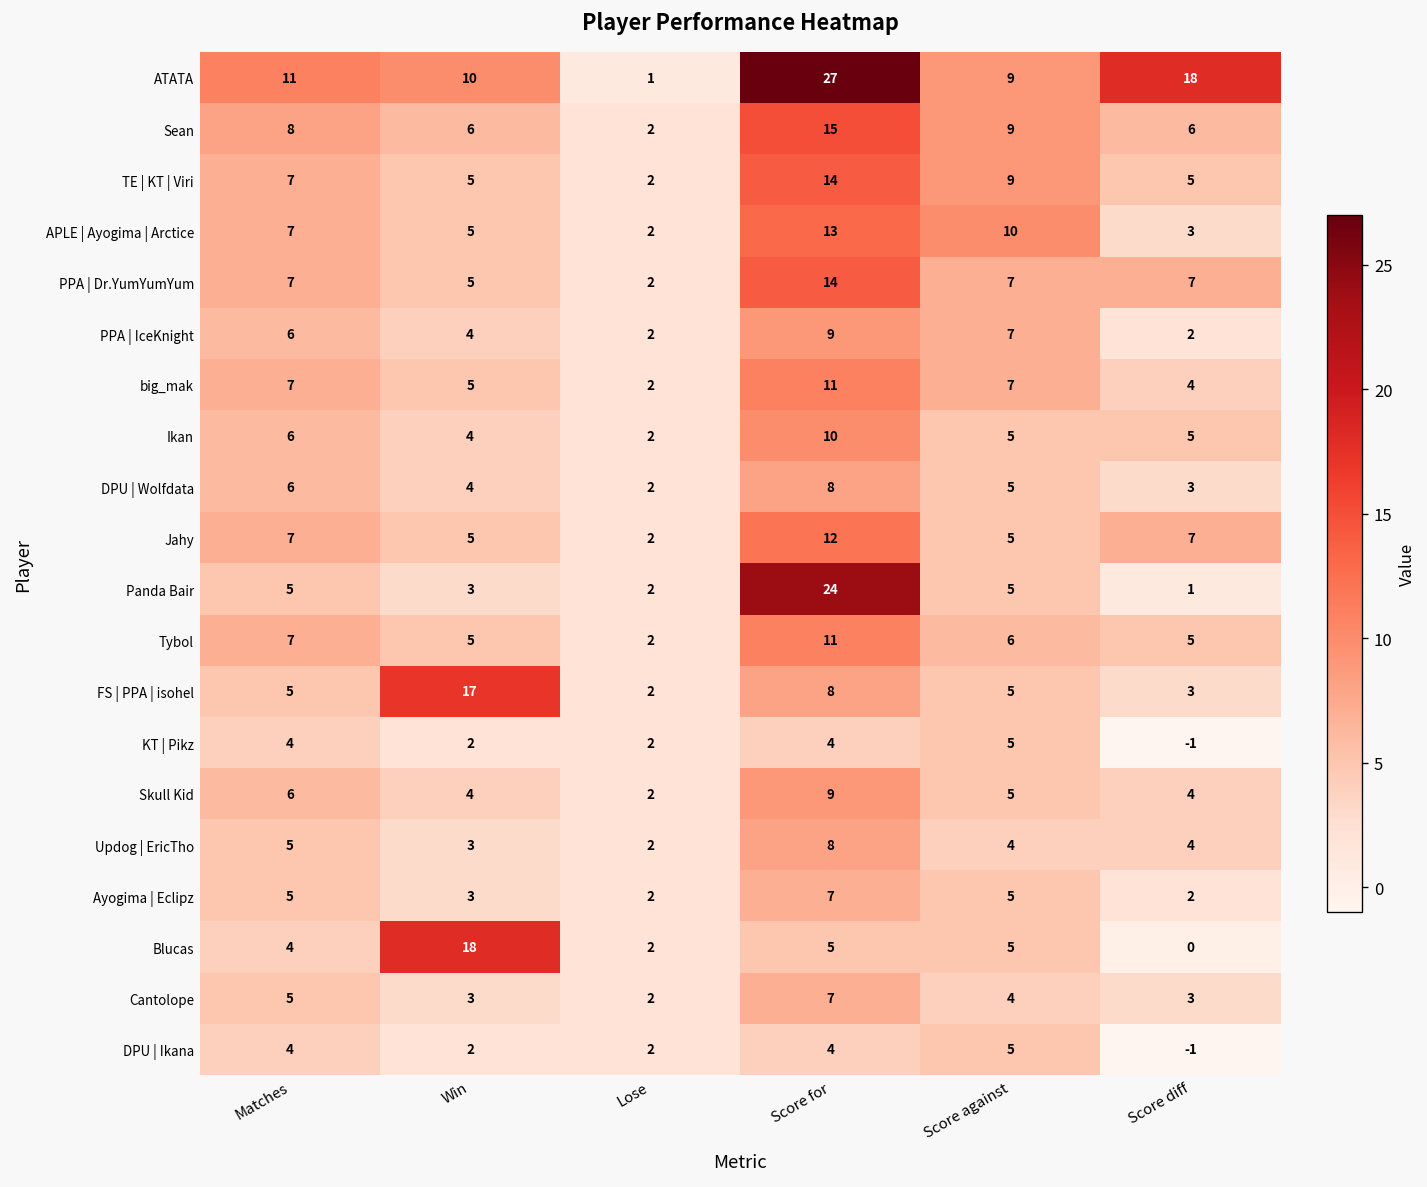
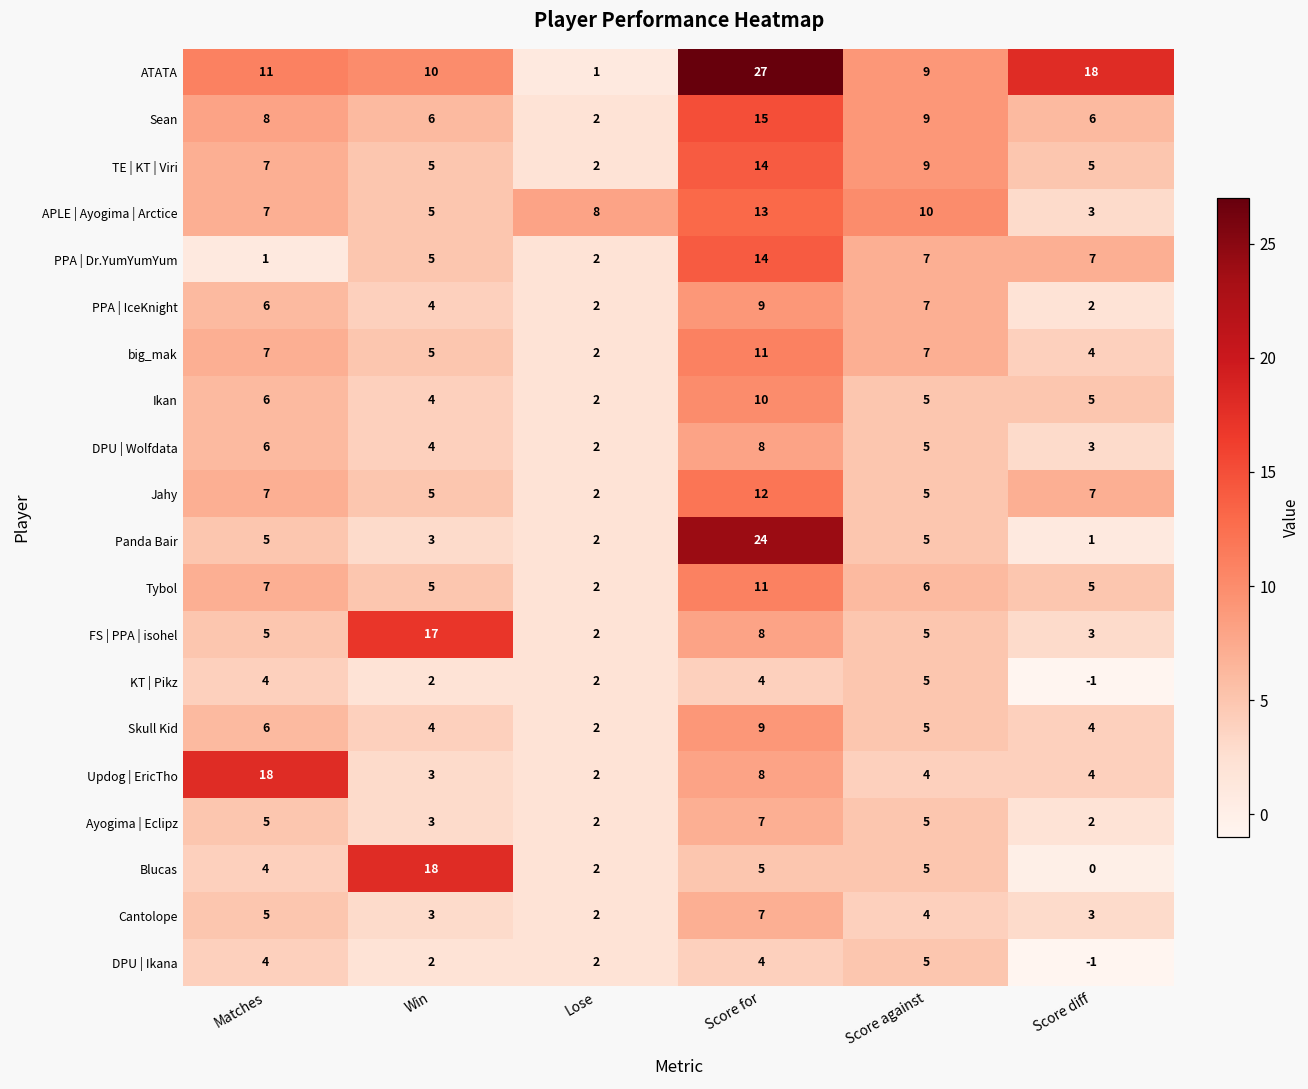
APLE | Ayogima | Arctice, Lose: 2 -> 8
PPA | Dr.YumYumYum, Matches: 7 -> 1
Updog | EricTho, Matches: 5 -> 18
